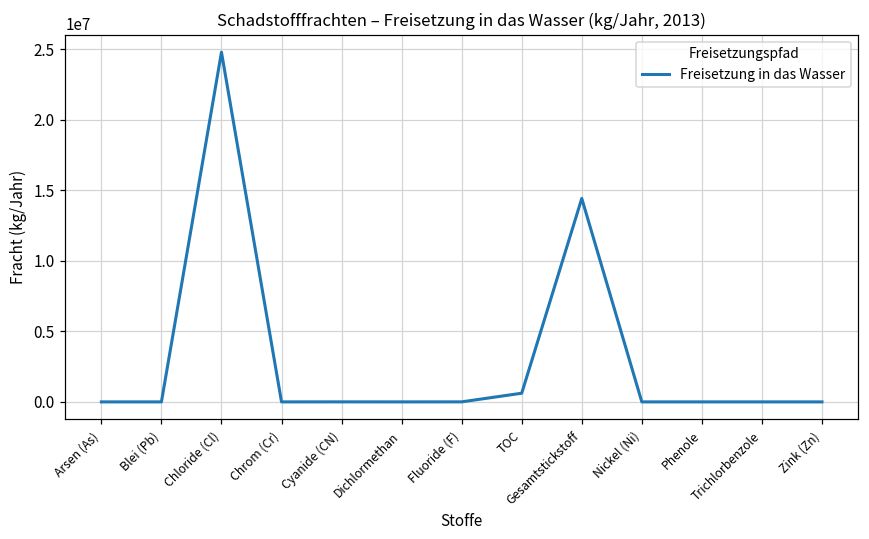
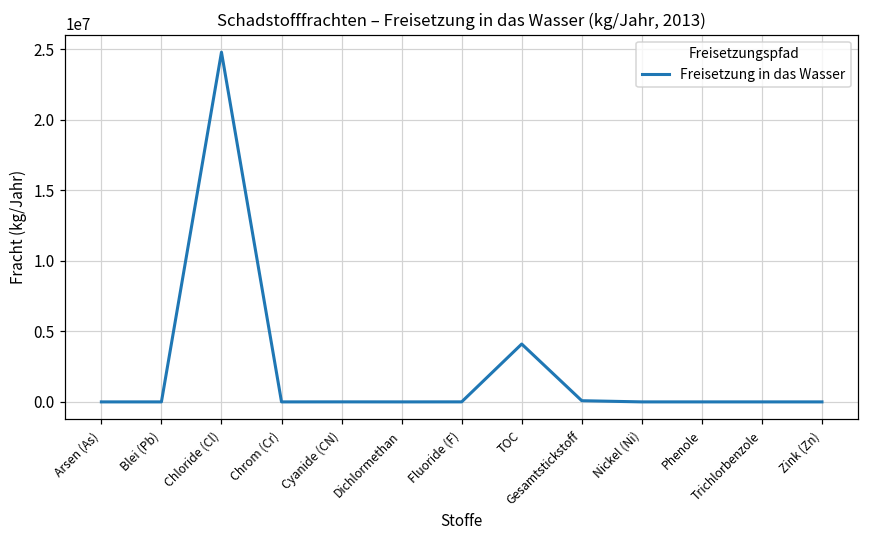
TOC: 600000 -> 4100000
Gesamtstickstoff: 14400000 -> 100000
